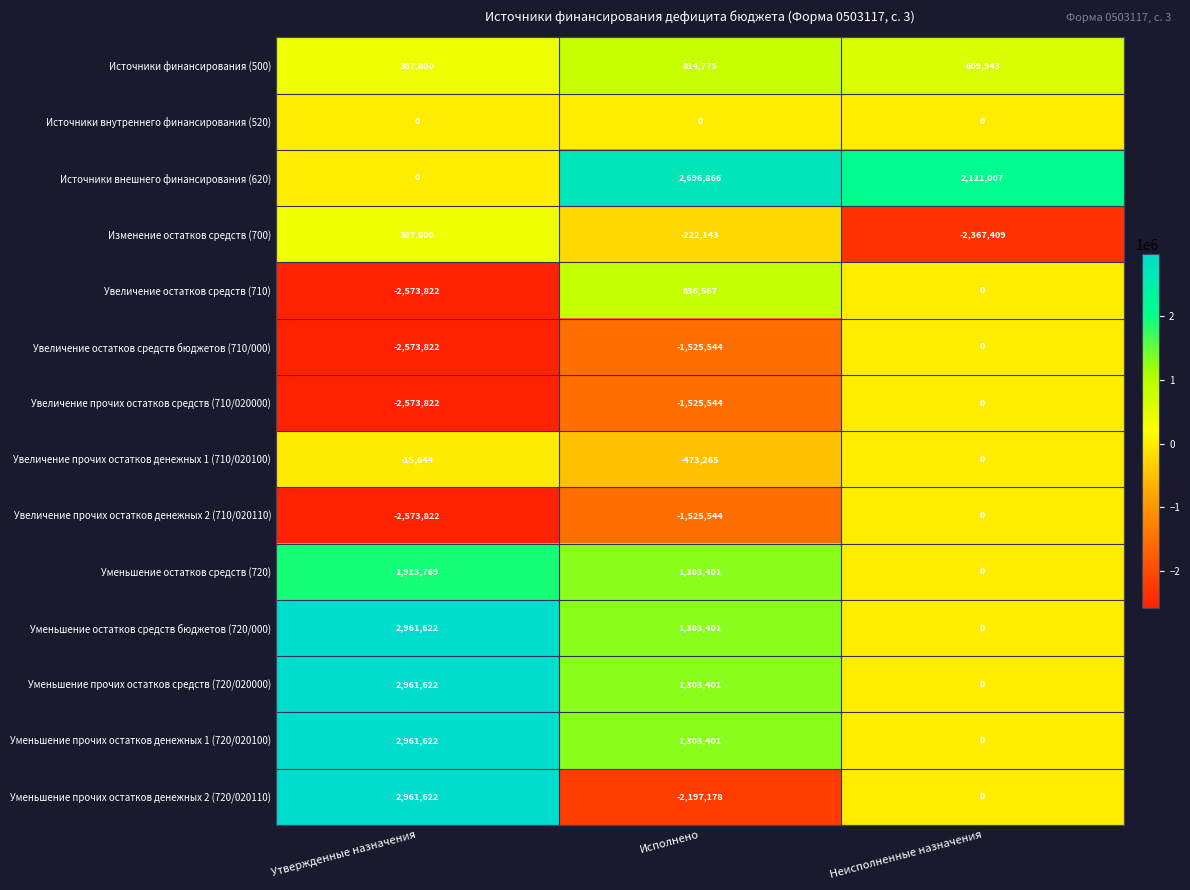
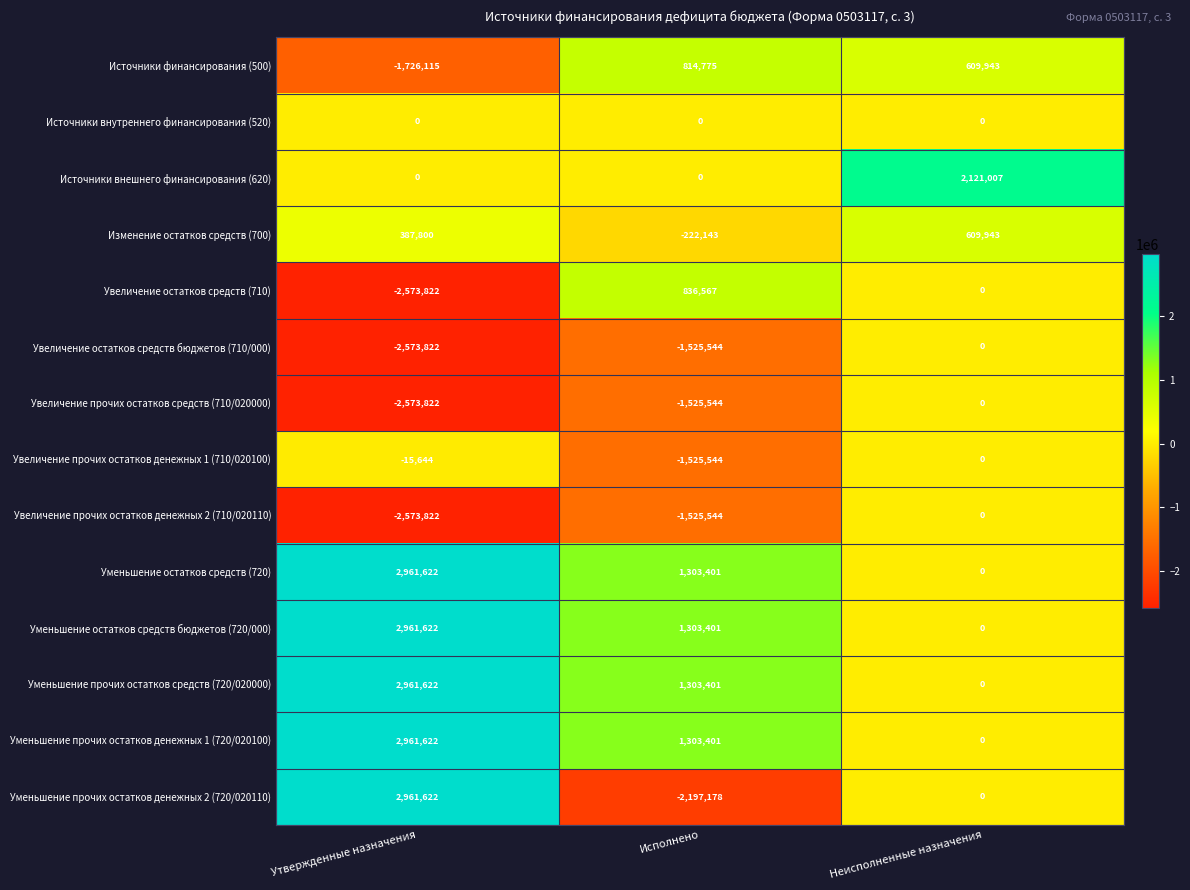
Источники финансирования (500), Утвержденные назначения: 387,800 -> -1,726,115
Источники внешнего финансирования (620), Исполнено: 2,696,866 -> 0
Изменение остатков средств (700), Неисполненные назначения: -2,367,409 -> 609,943
Увеличение прочих остатков денежных 1 (710/020100), Исполнено: -473,265 -> -1,525,544
Уменьшение остатков средств (720), Утвержденные назначения: 1,913,769 -> 2,961,622
